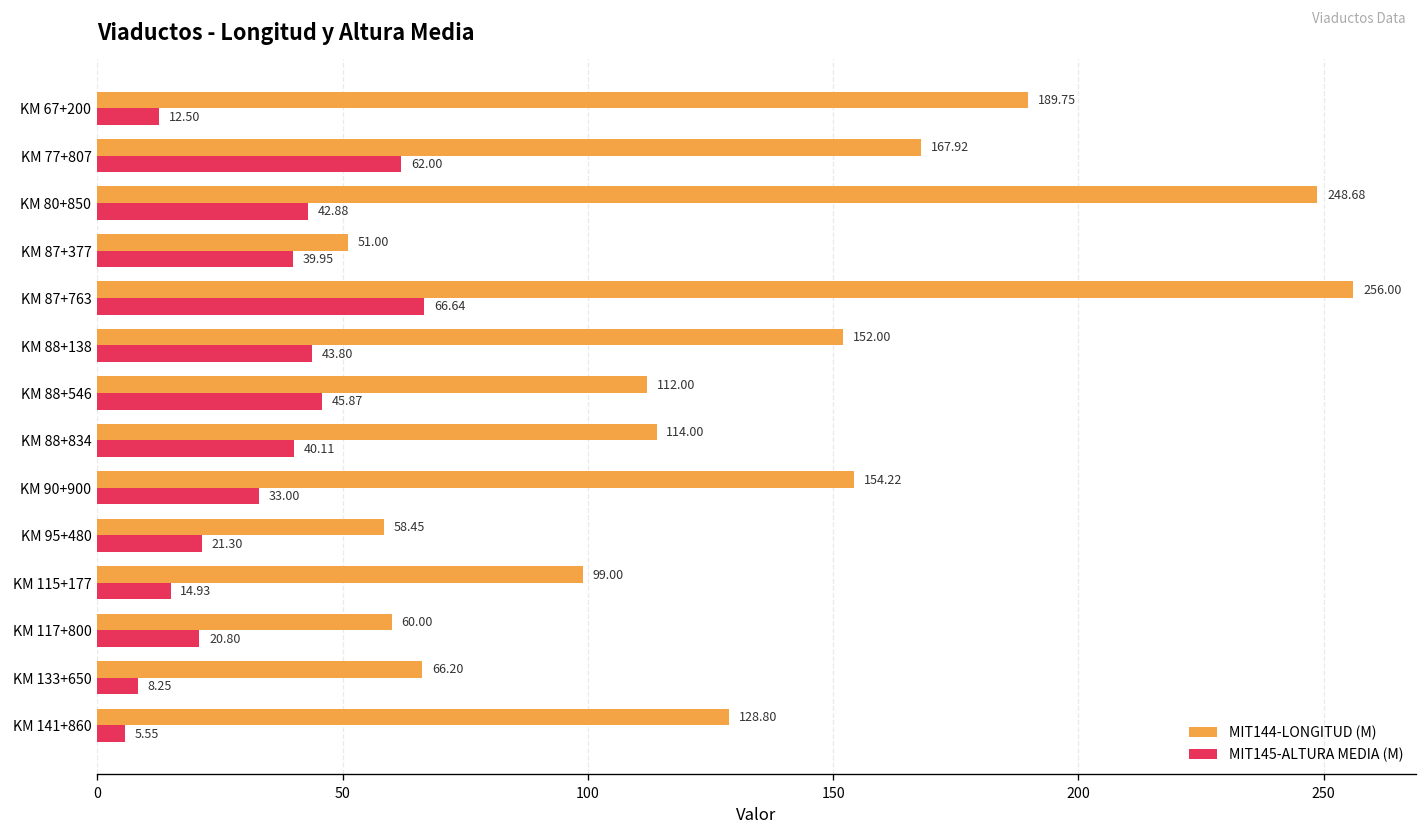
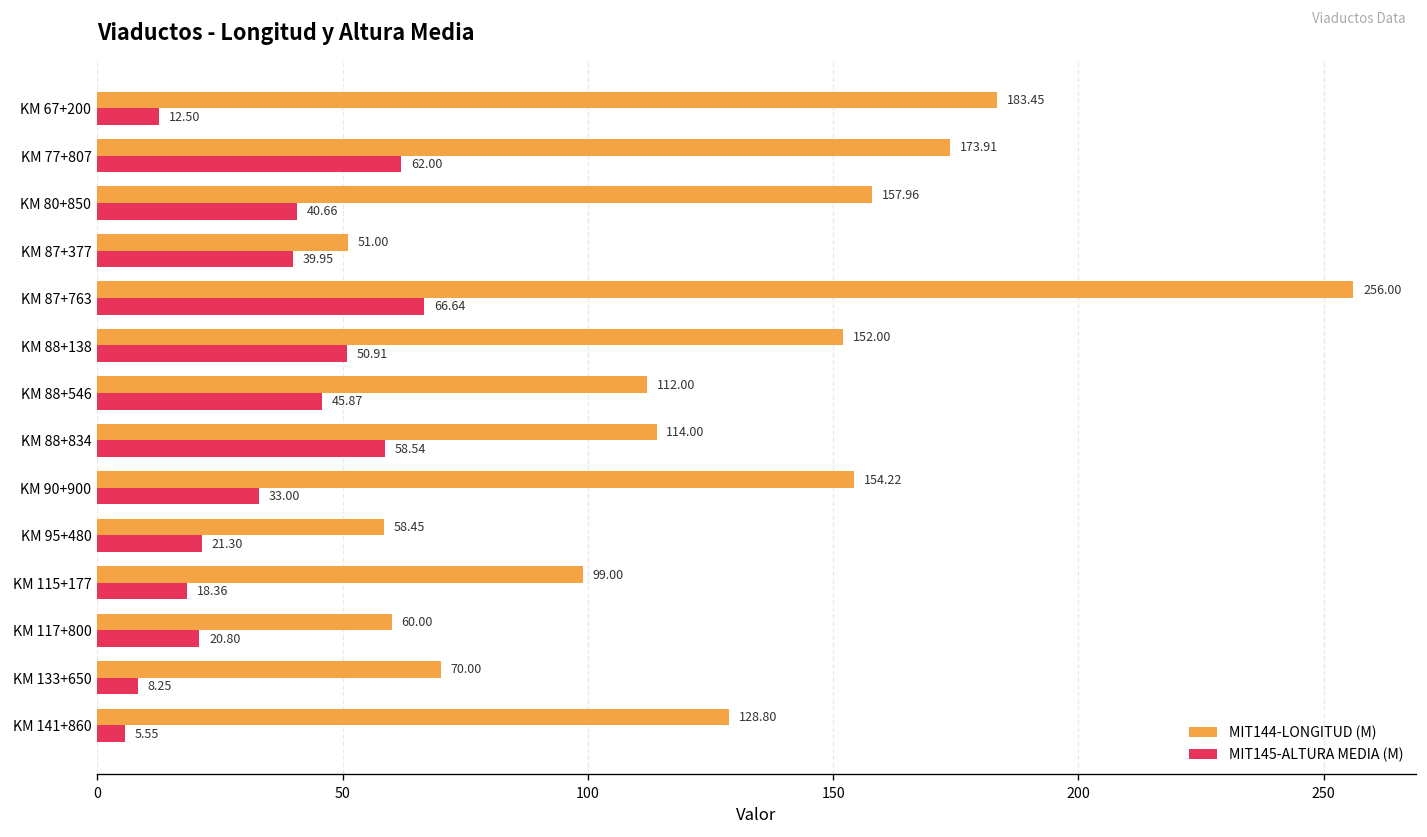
MIT144-LONGITUD (M), KM 67+200: 189.75 -> 183.45
MIT144-LONGITUD (M), KM 77+807: 167.92 -> 173.91
MIT144-LONGITUD (M), KM 80+850: 248.68 -> 157.96
MIT145-ALTURA MEDIA (M), KM 80+850: 42.88 -> 40.66
MIT145-ALTURA MEDIA (M), KM 88+138: 43.80 -> 50.91
MIT145-ALTURA MEDIA (M), KM 88+834: 40.11 -> 58.54
MIT145-ALTURA MEDIA (M), KM 115+177: 14.93 -> 18.36
MIT144-LONGITUD (M), KM 133+650: 66.20 -> 70.00
